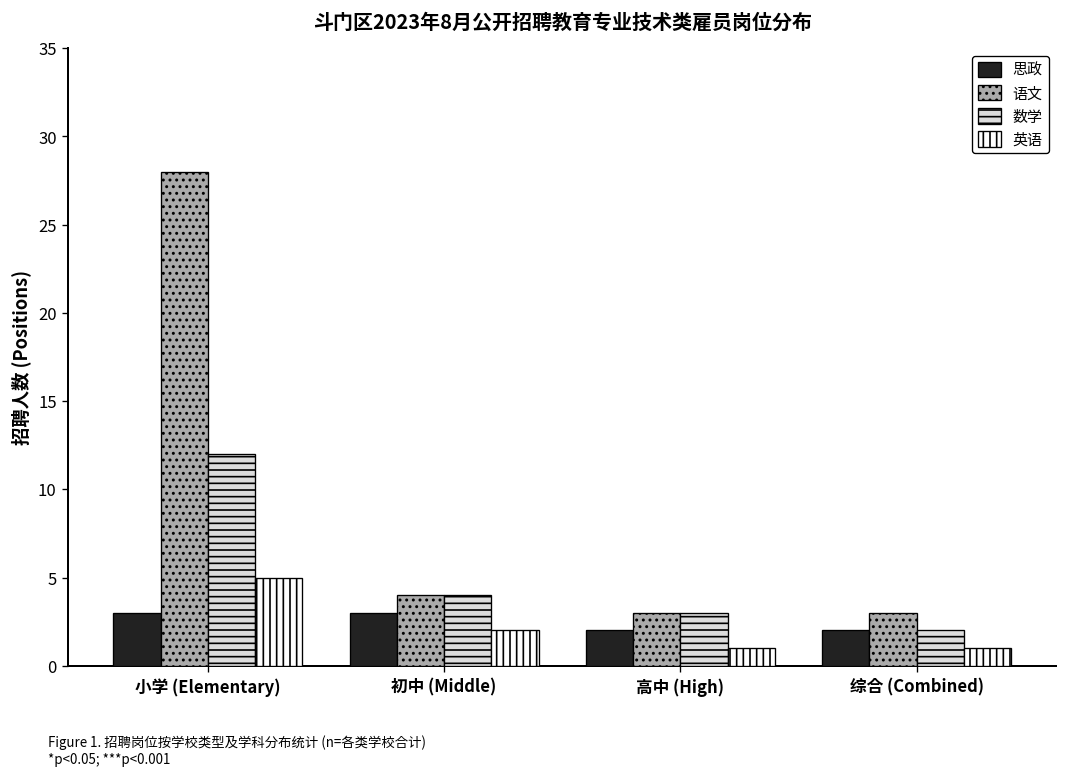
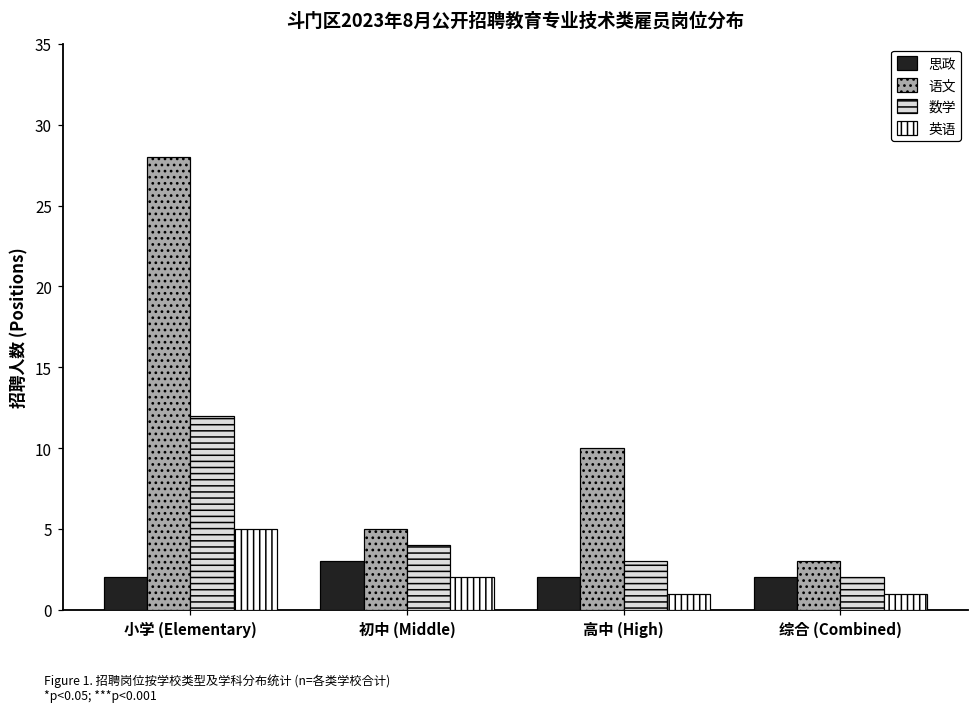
思政, 小学 (Elementary): 3 -> 2
语文, 初中 (Middle): 4 -> 5
语文, 高中 (High): 3 -> 10
